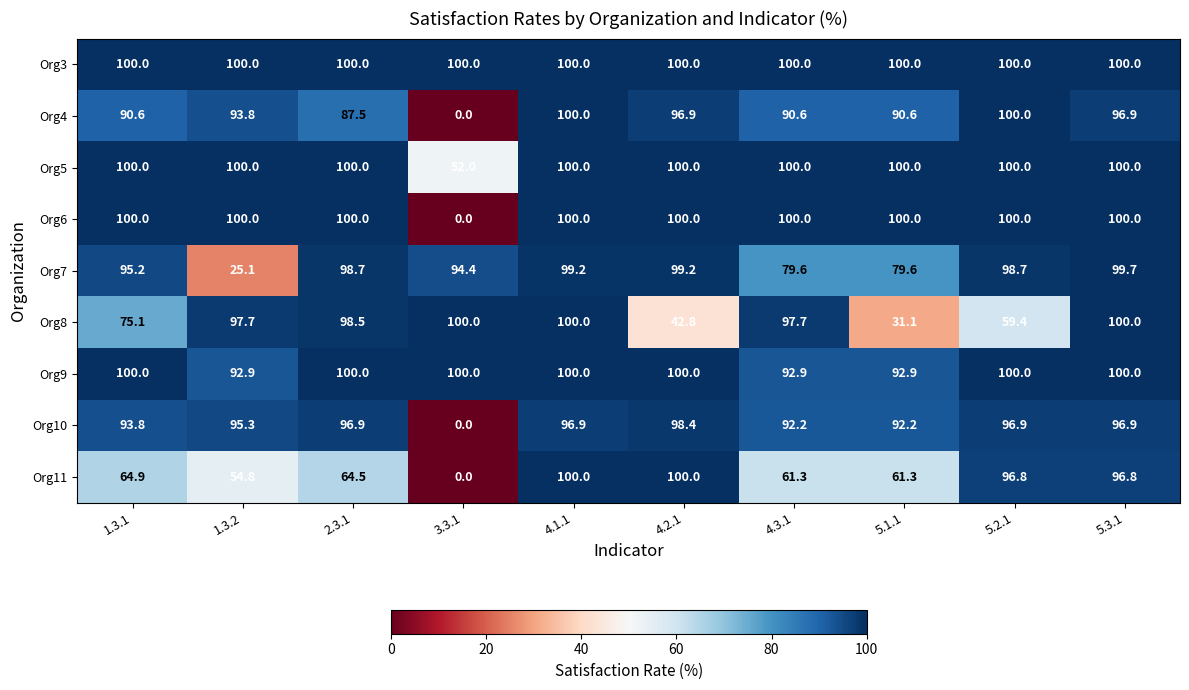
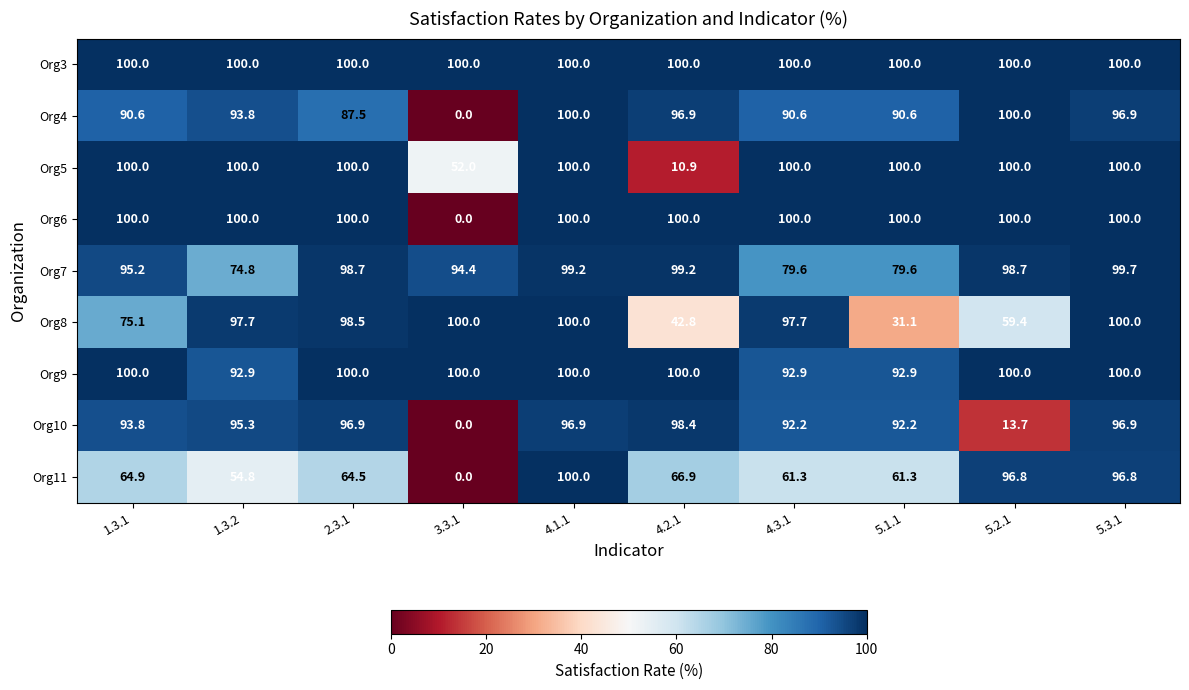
Org5, 4.2.1: 100.0 -> 10.9
Org7, 1.3.2: 25.1 -> 74.8
Org10, 5.2.1: 96.9 -> 13.7
Org11, 4.2.1: 100.0 -> 66.9
